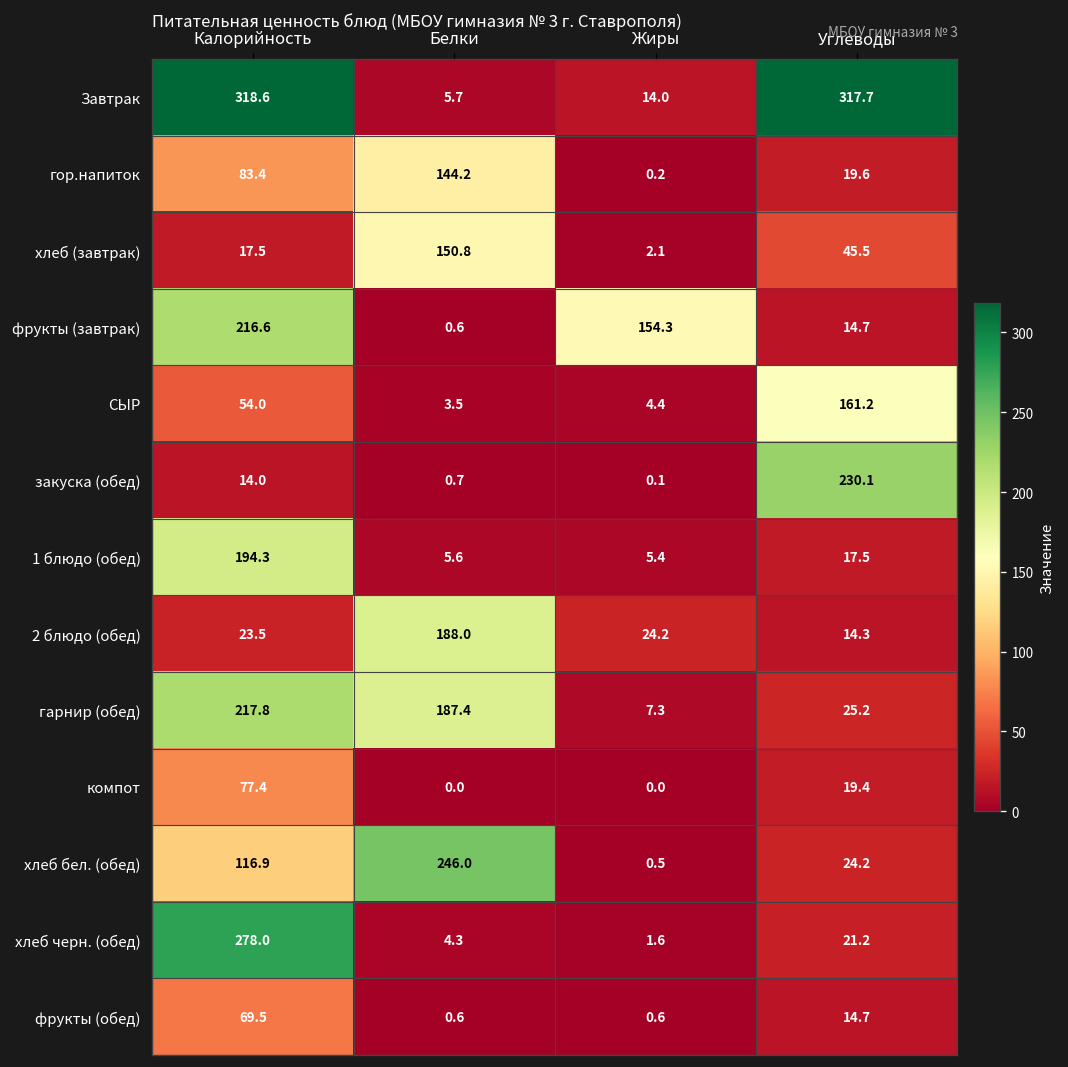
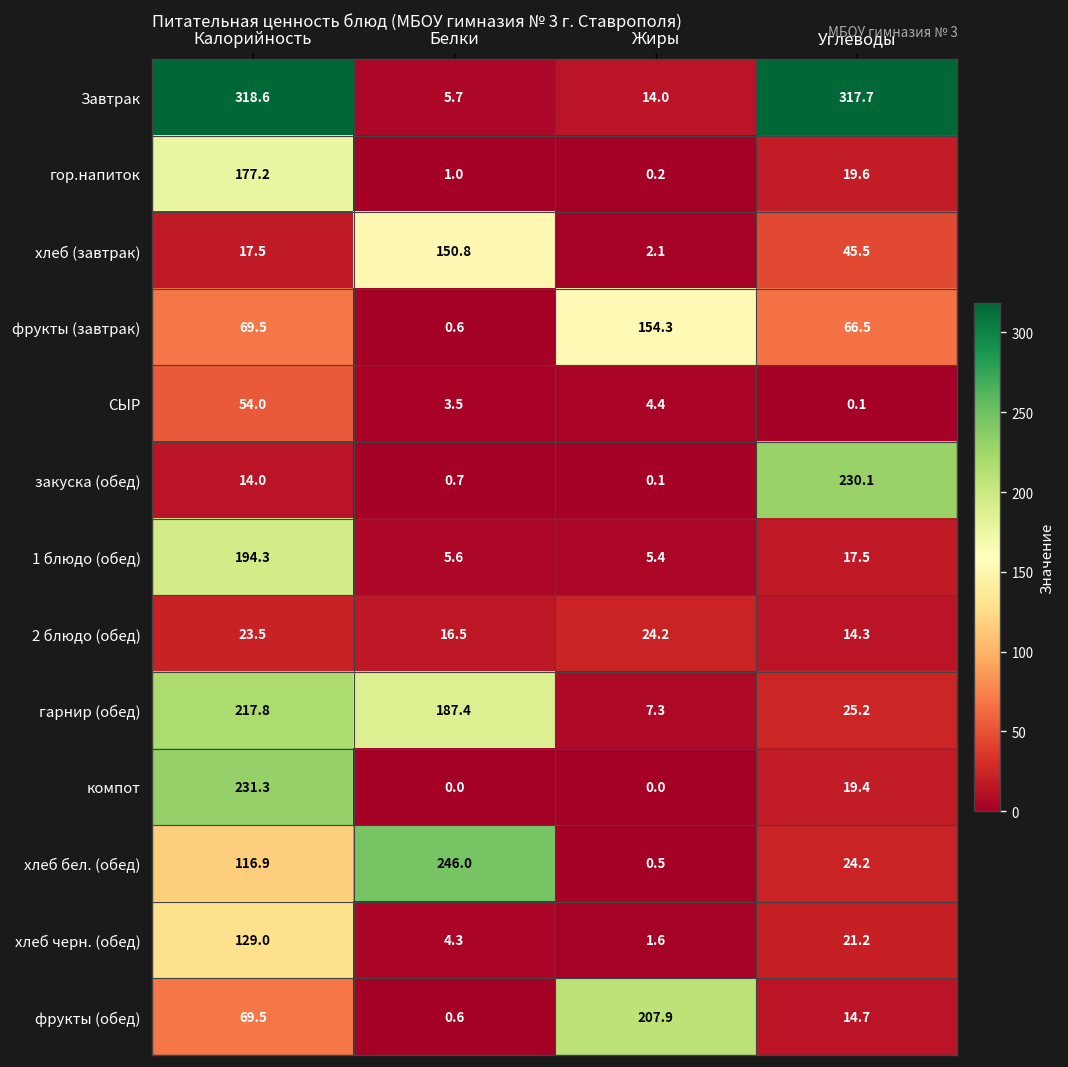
гор.напиток, Калорийность: 83.4 -> 177.2
гор.напиток, Белки: 144.2 -> 1.0
фрукты (завтрак), Калорийность: 216.6 -> 69.5
фрукты (завтрак), Углеводы: 14.7 -> 66.5
СЫР, Углеводы: 161.2 -> 0.1
2 блюдо (обед), Белки: 188.0 -> 16.5
компот, Калорийность: 77.4 -> 231.3
хлеб черн. (обед), Калорийность: 278.0 -> 129.0
фрукты (обед), Жиры: 0.6 -> 207.9
